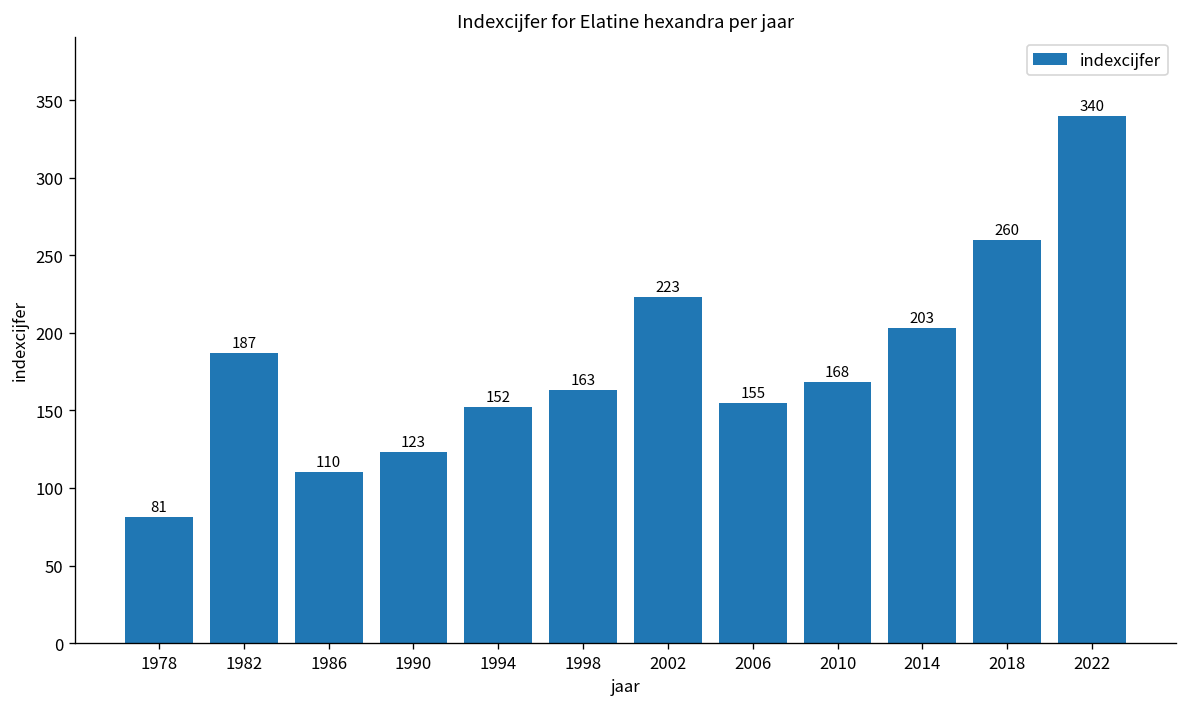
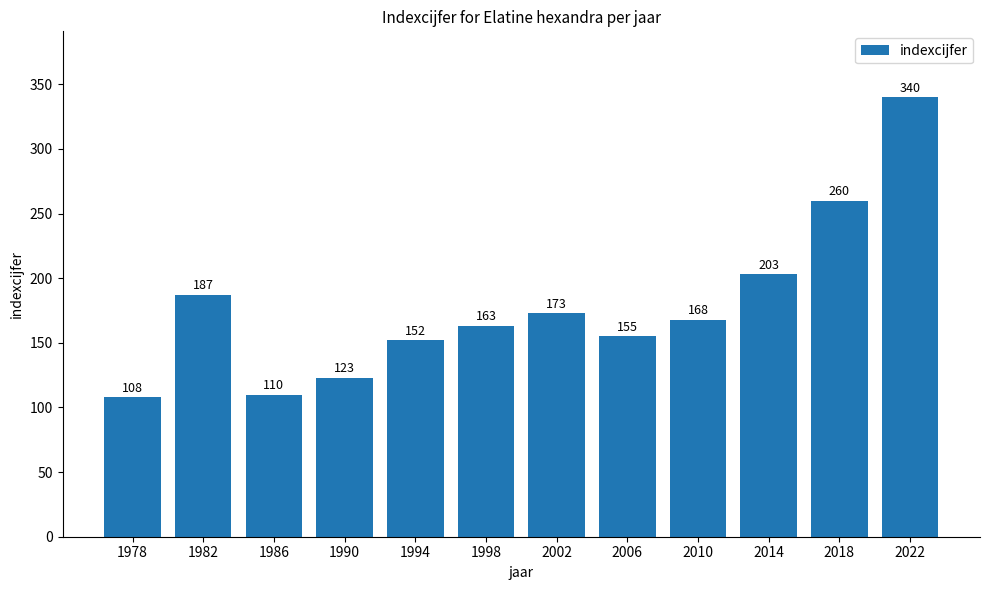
1978: 81 -> 108
2002: 223 -> 173
